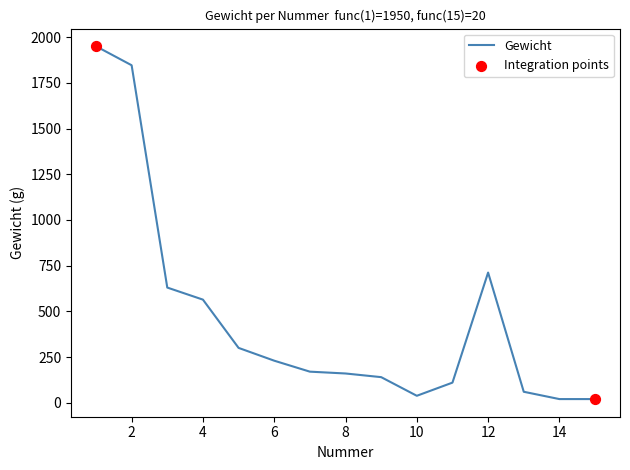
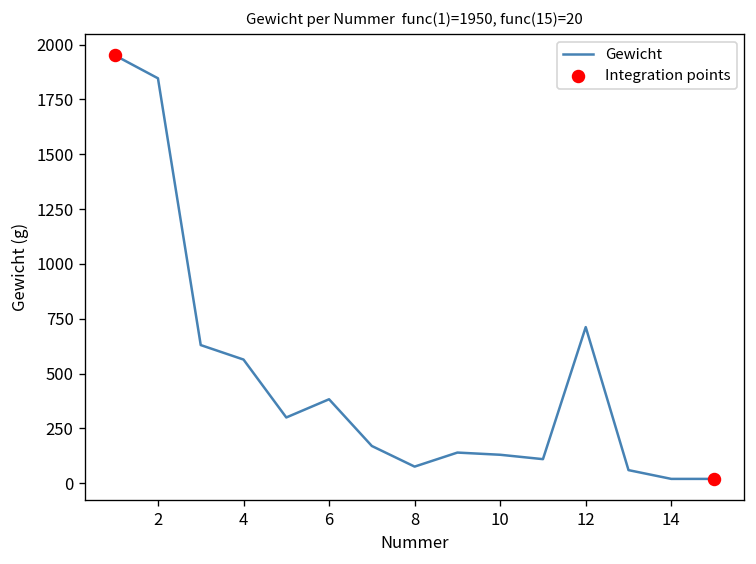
Gewicht, 6: 230 -> 380
Gewicht, 8: 160 -> 80
Gewicht, 10: 40 -> 130
